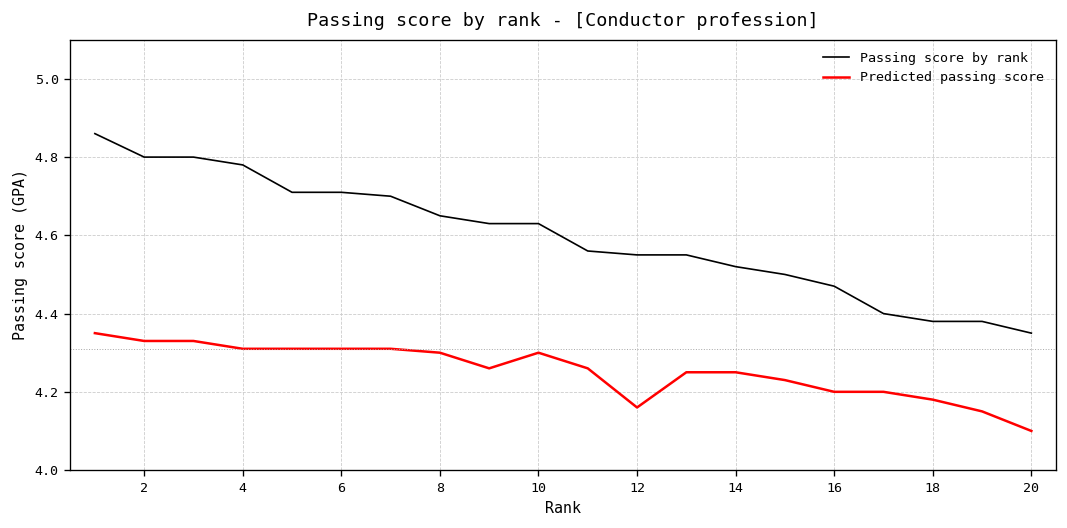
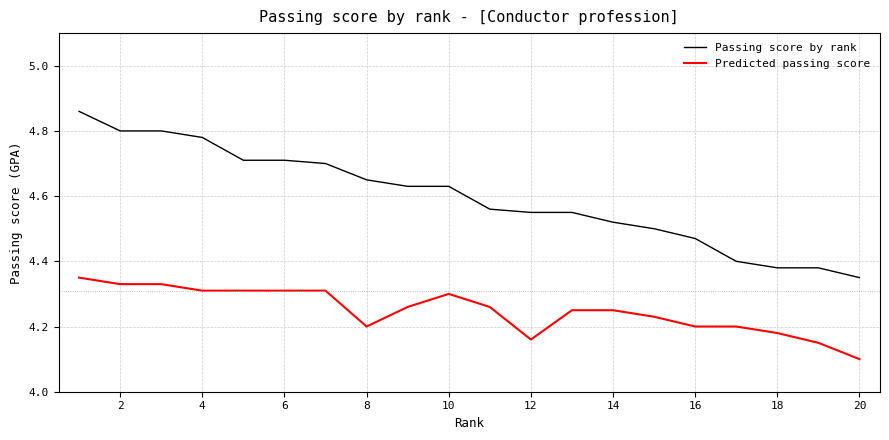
Predicted passing score, 8: 4.3 -> 4.2
